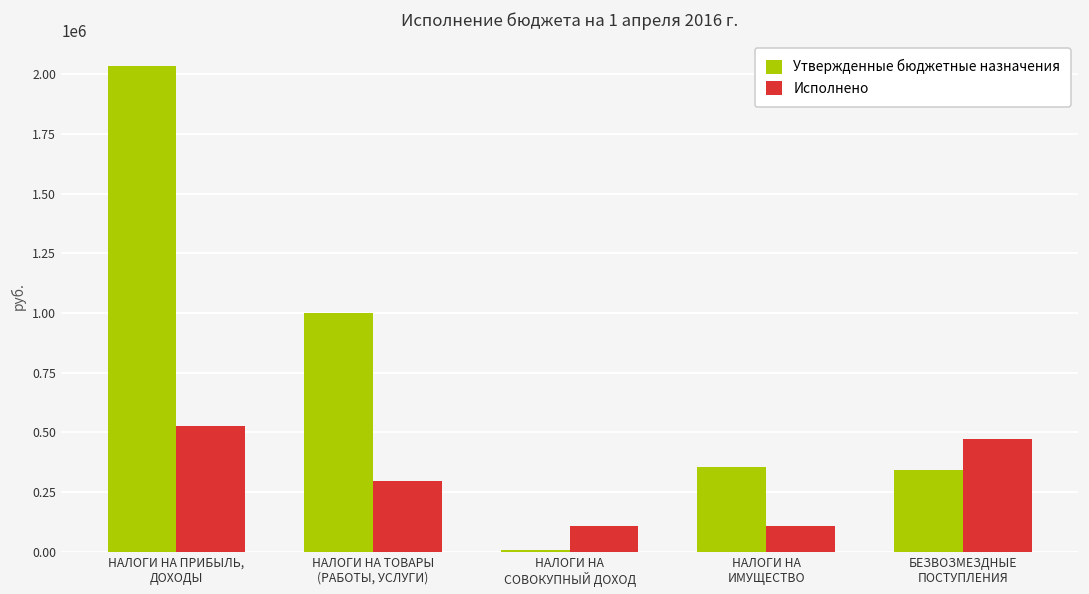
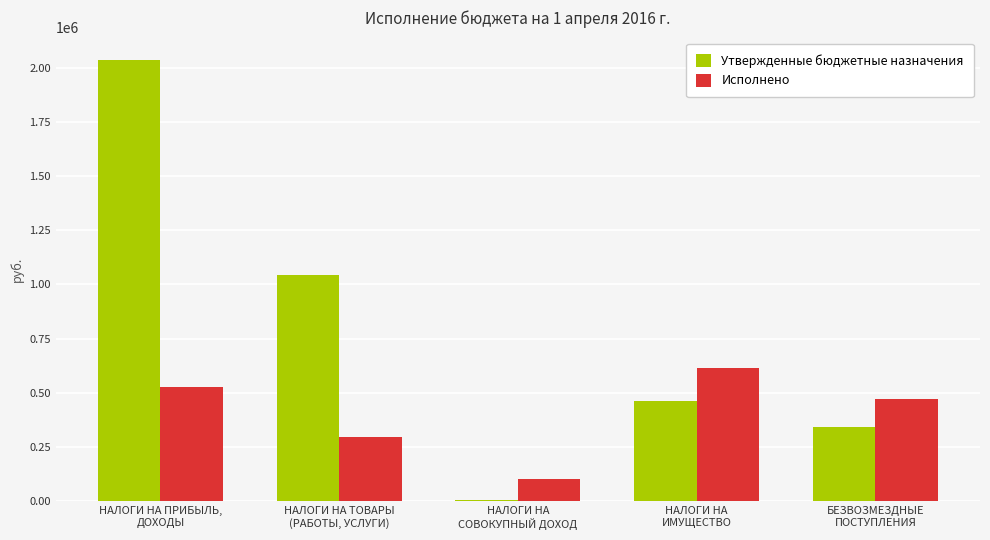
Утвержденные бюджетные назначения, НАЛОГИ НА ТОВАРЫ (РАБОТЫ, УСЛУГИ): 1000000 -> 1050000
Утвержденные бюджетные назначения, НАЛОГИ НА ИМУЩЕСТВО: 350000 -> 460000
Исполнено, НАЛОГИ НА ИМУЩЕСТВО: 110000 -> 610000
